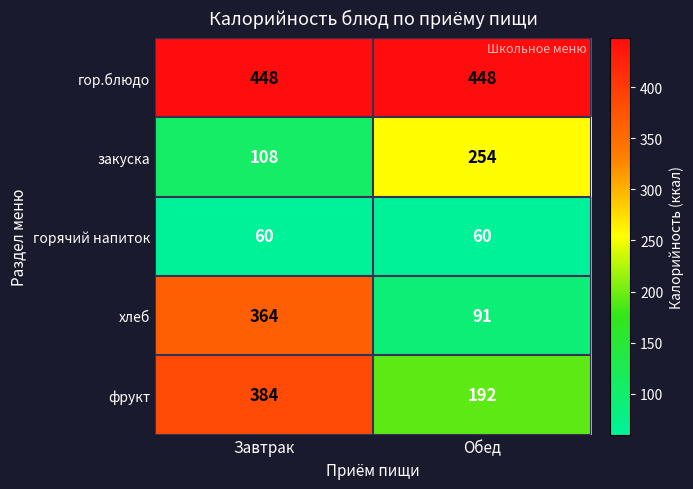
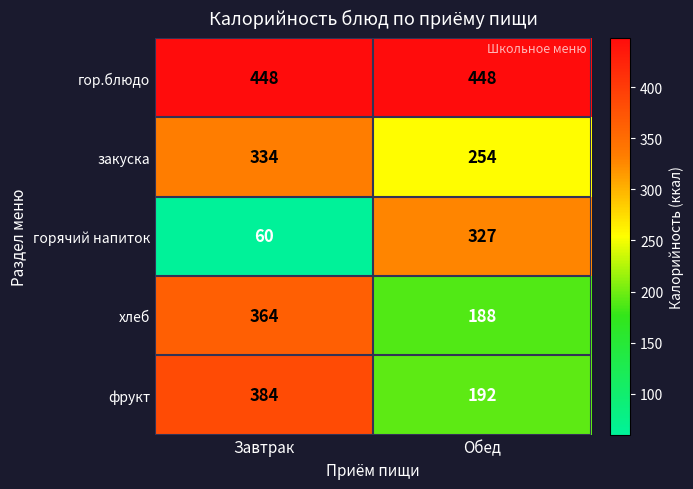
закуска, Завтрак: 108 -> 334
горячий напиток, Обед: 60 -> 327
хлеб, Обед: 91 -> 188
